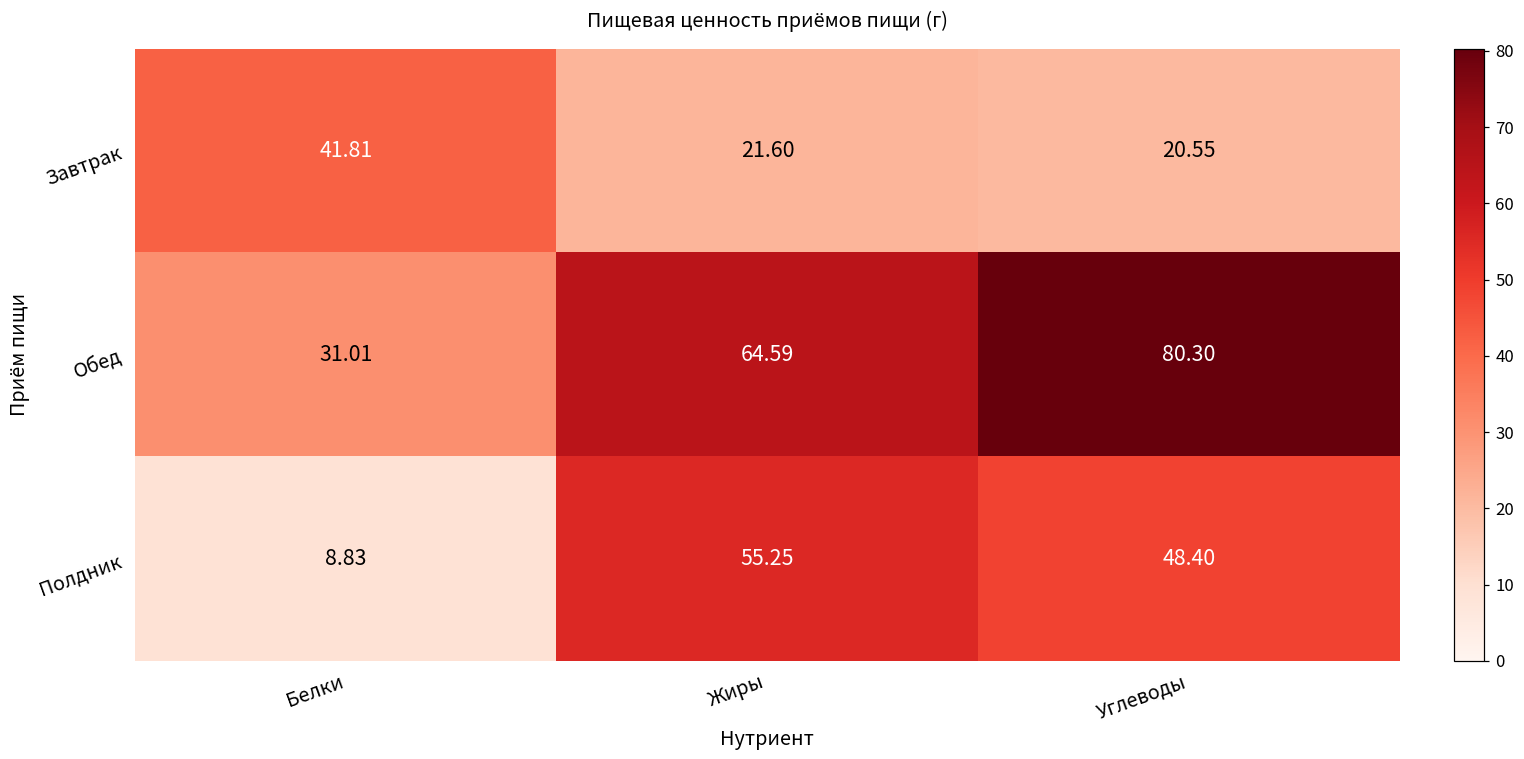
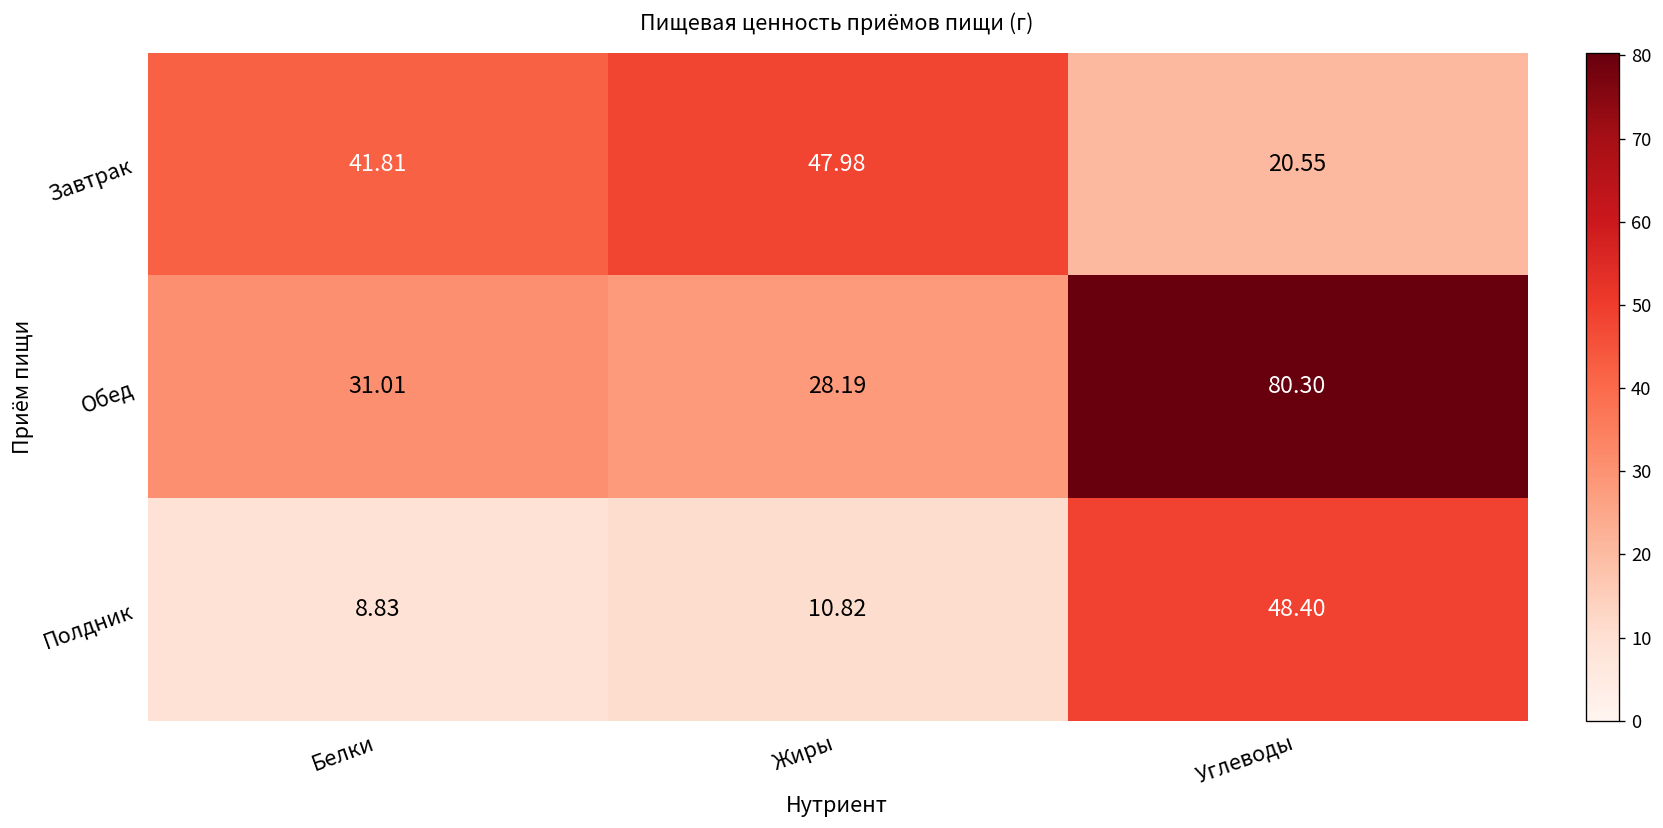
Завтрак, Жиры: 21.60 -> 47.98
Обед, Жиры: 64.59 -> 28.19
Полдник, Жиры: 55.25 -> 10.82
